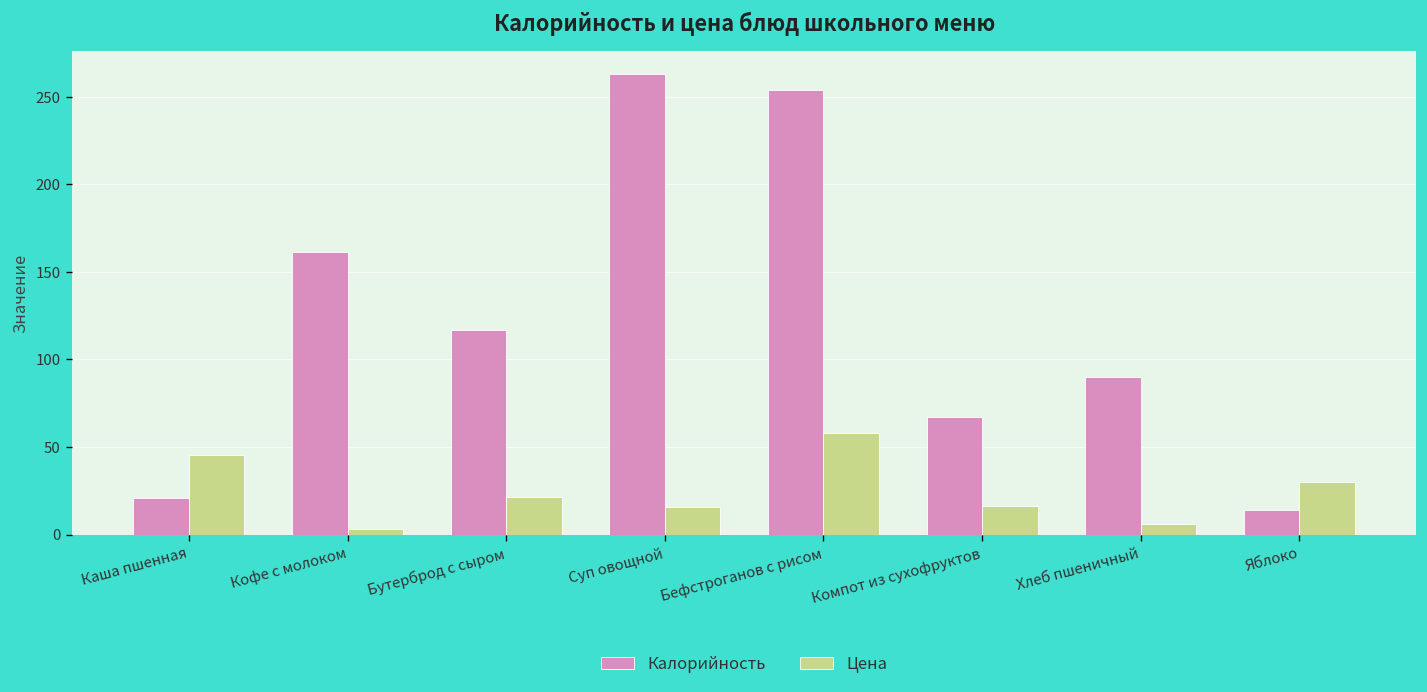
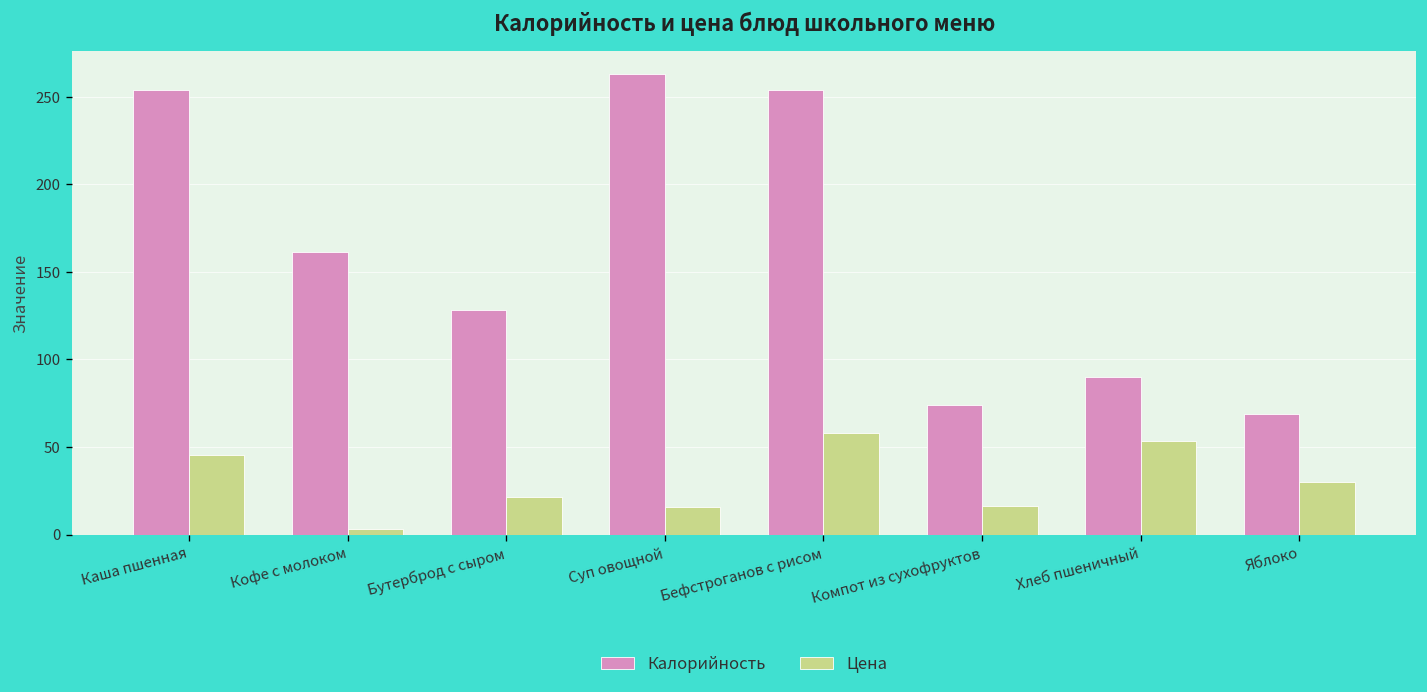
Калорийность, Каша пшенная: 21 -> 254
Калорийность, Бутерброд с сыром: 117 -> 128
Калорийность, Компот из сухофруктов: 67 -> 74
Цена, Хлеб пшеничный: 6 -> 53
Калорийность, Яблоко: 14 -> 69
